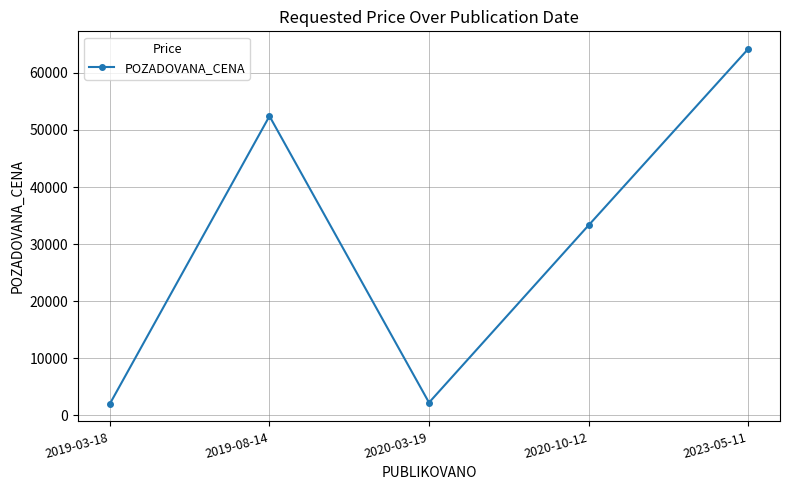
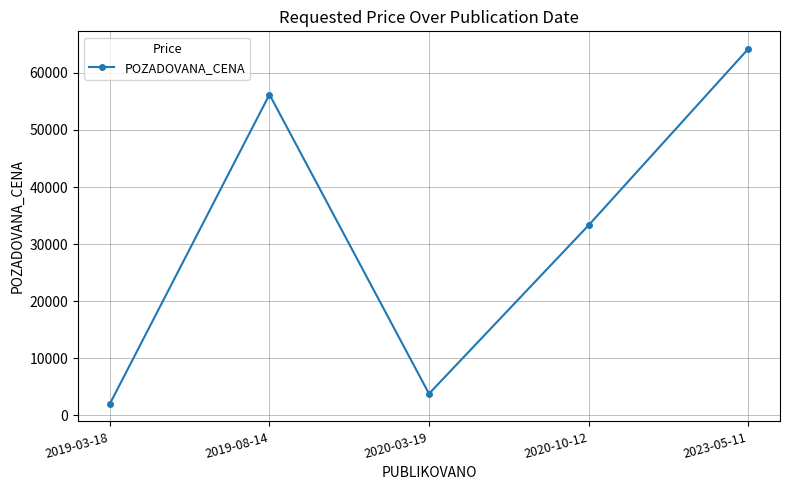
2019-08-14: 52000 -> 56000
2020-03-19: 2000 -> 4000
